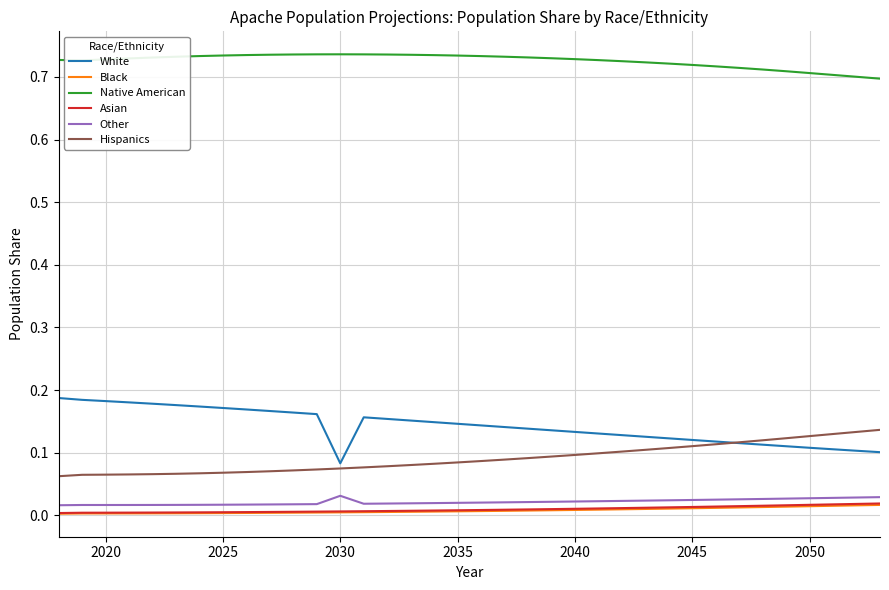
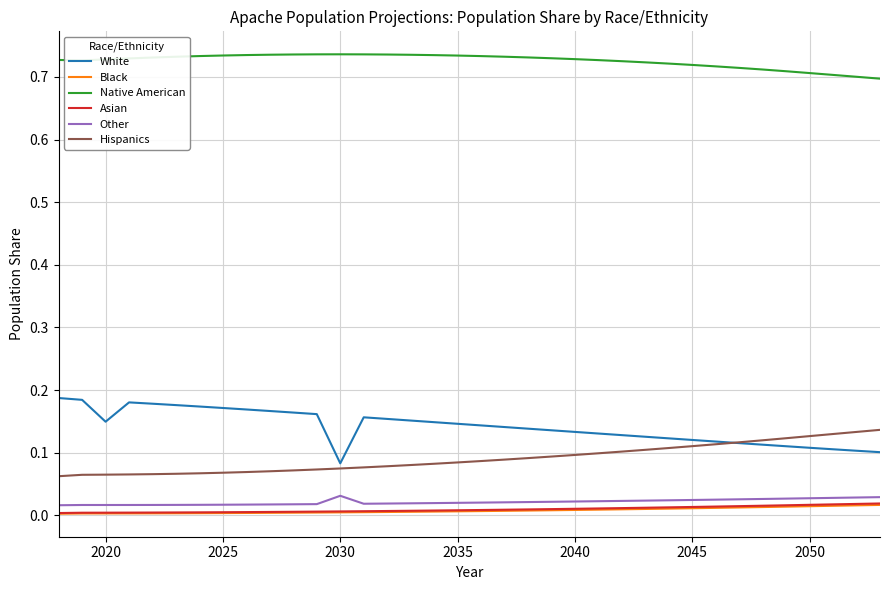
White, 2020: 0.18 -> 0.15
